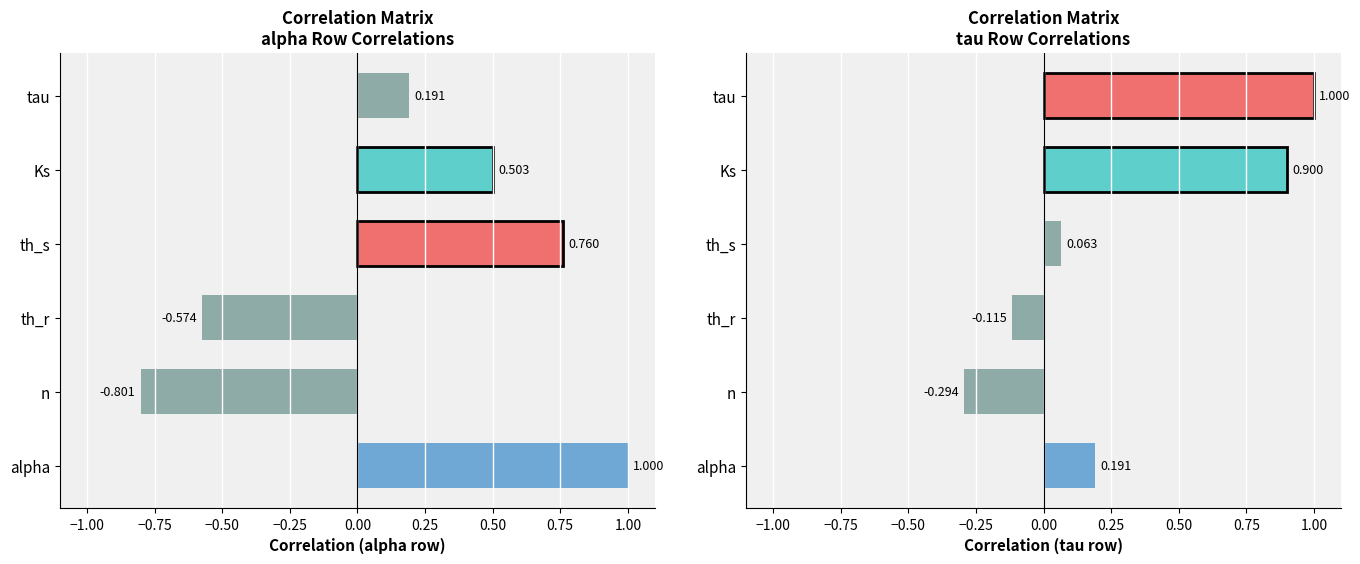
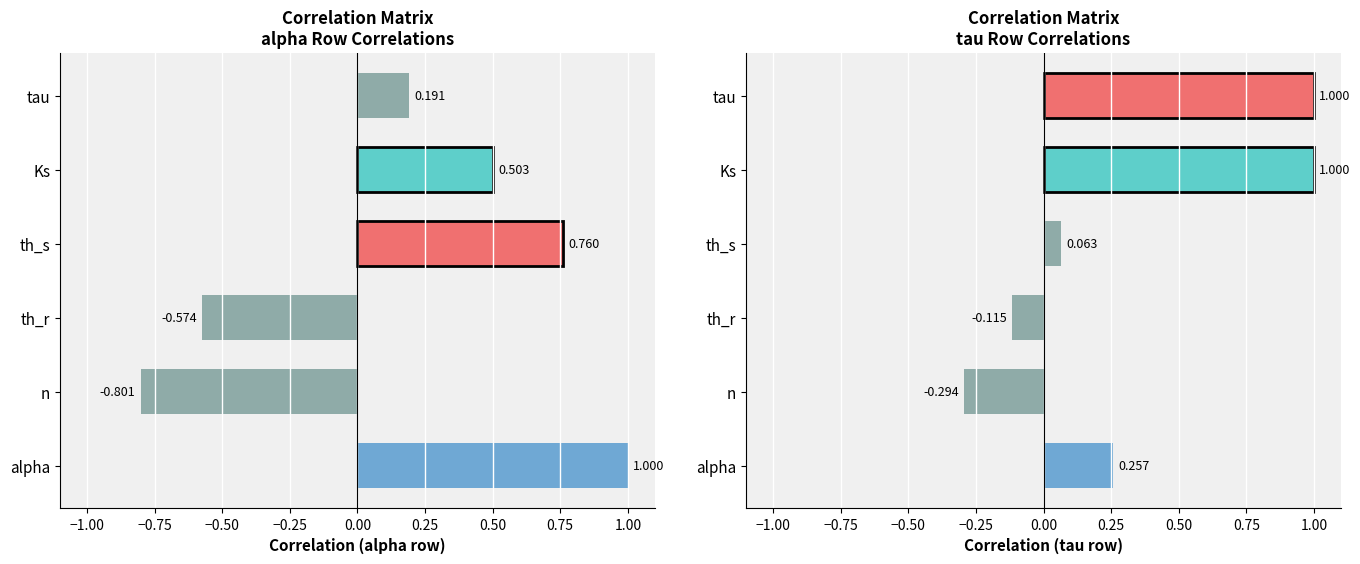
Correlation Matrix tau Row Correlations, Ks: 0.900 -> 1.000
Correlation Matrix tau Row Correlations, alpha: 0.191 -> 0.257
